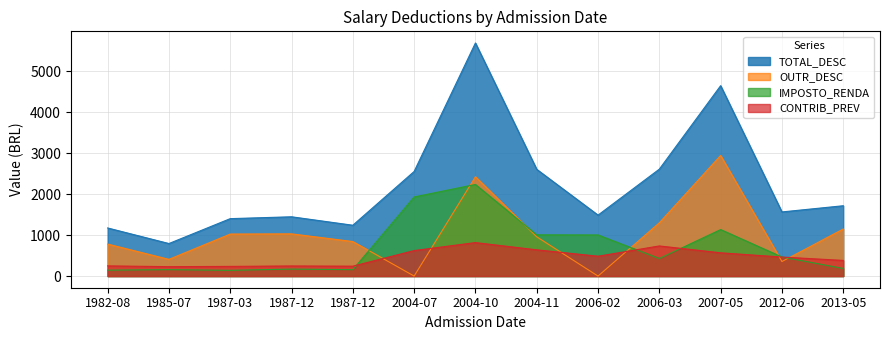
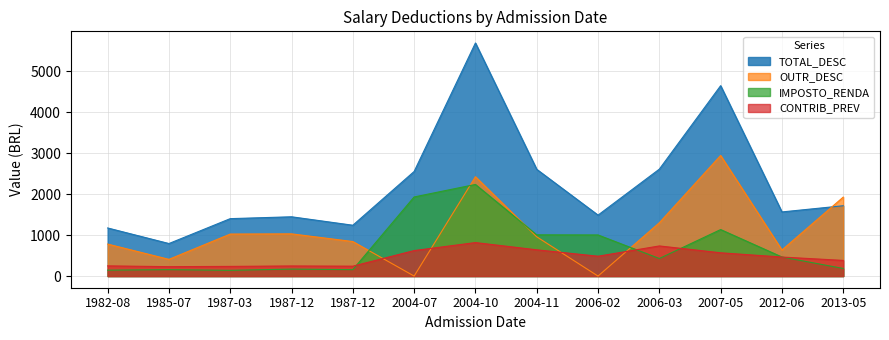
OUTR_DESC, 2012-06: 400 -> 600
OUTR_DESC, 2013-05: 1100 -> 1900
